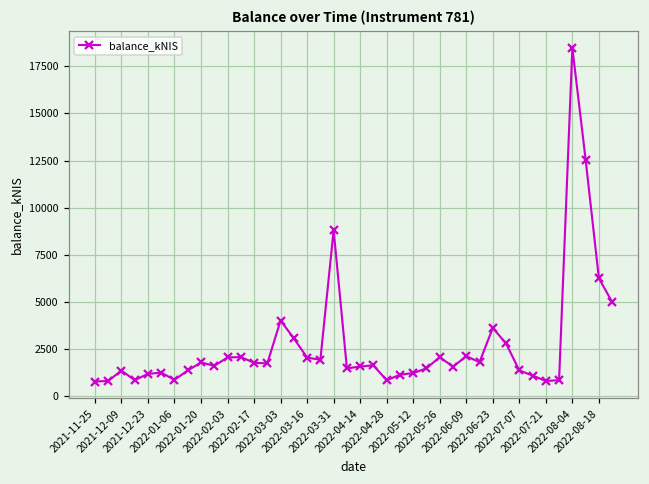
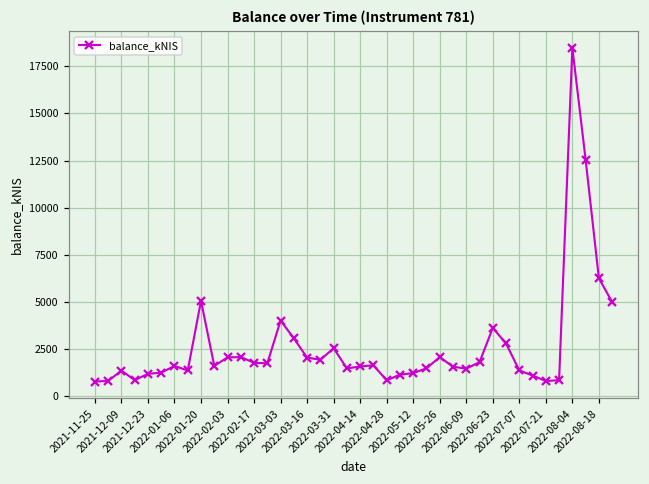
2022-01-06: 900 -> 1600
2022-01-20: 1800 -> 5100
2022-03-31: 8800 -> 2500
2022-06-09: 2100 -> 1500
